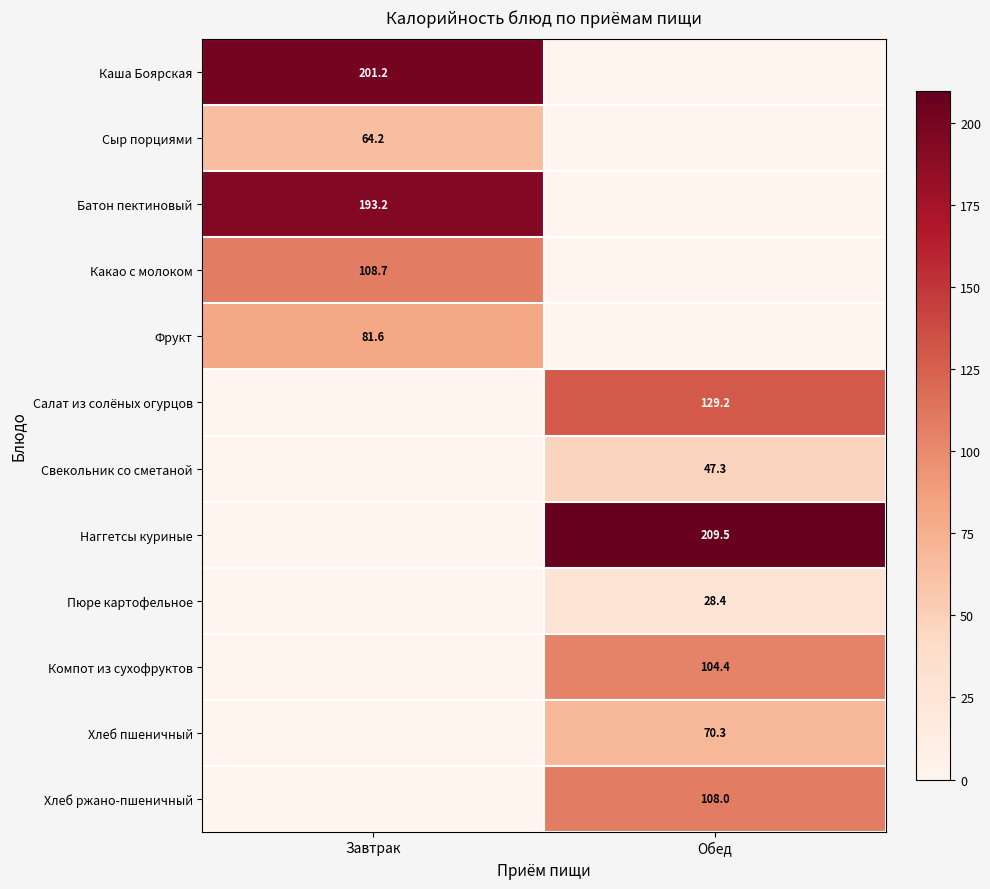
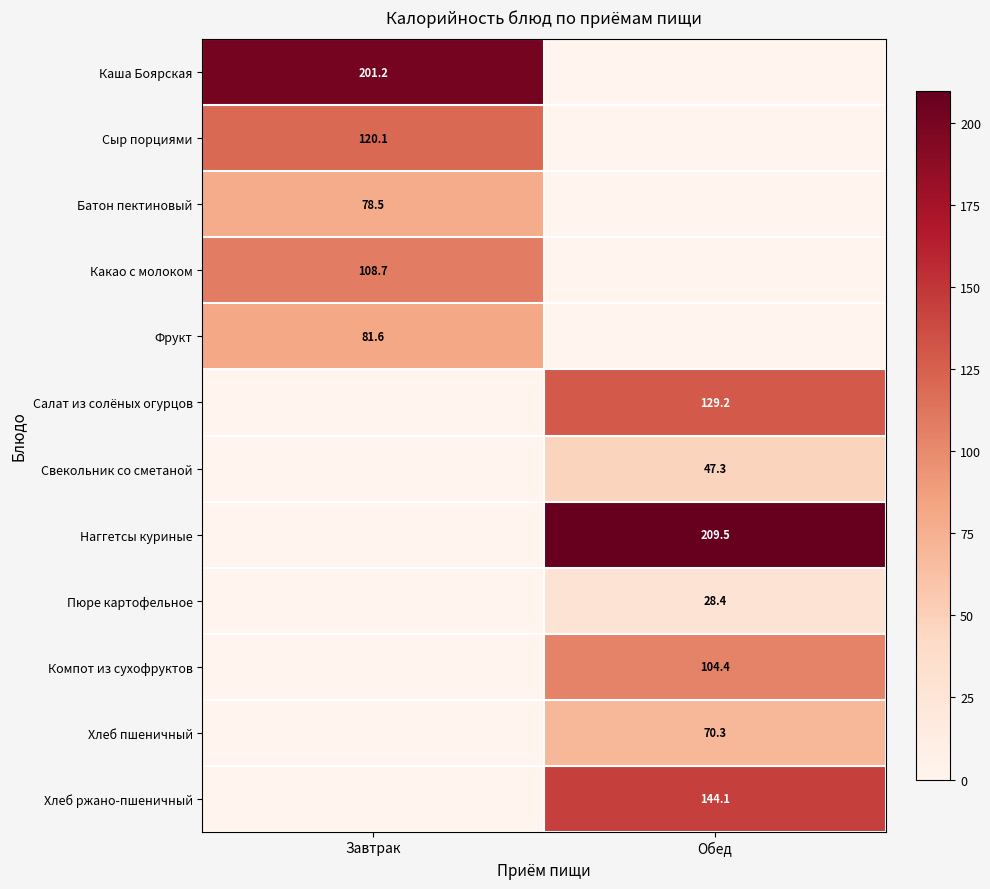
Сыр порциями, Завтрак: 64.2 -> 120.1
Батон пектиновый, Завтрак: 193.2 -> 78.5
Хлеб ржано-пшеничный, Обед: 108.0 -> 144.1
